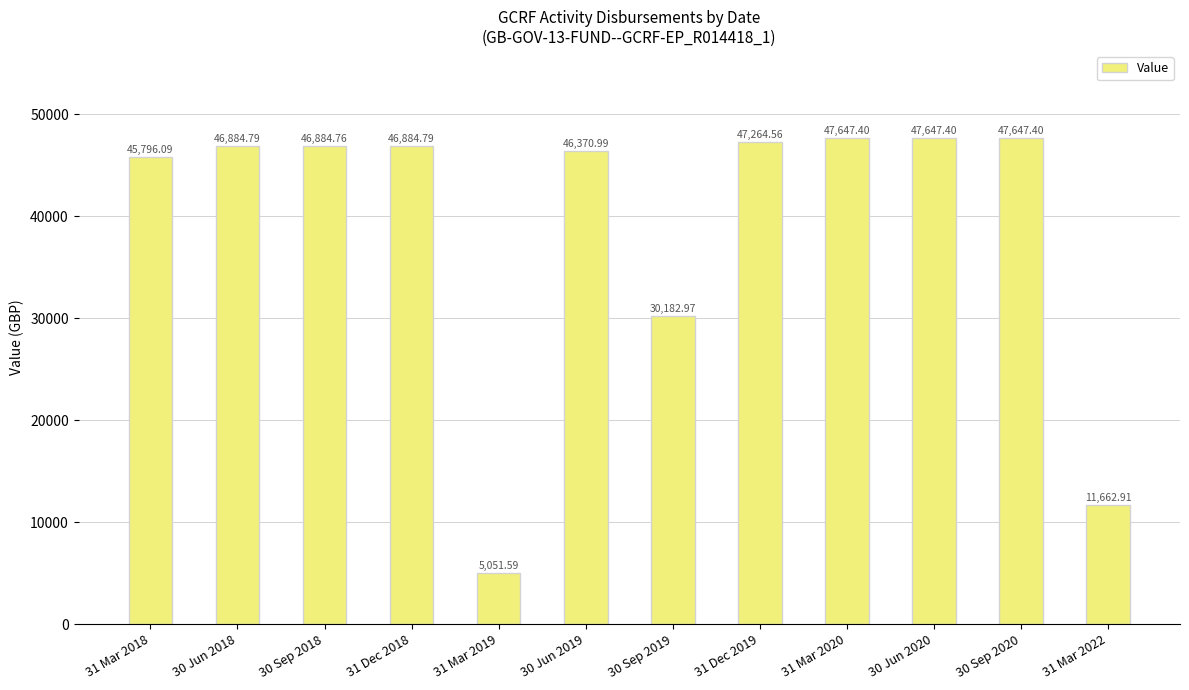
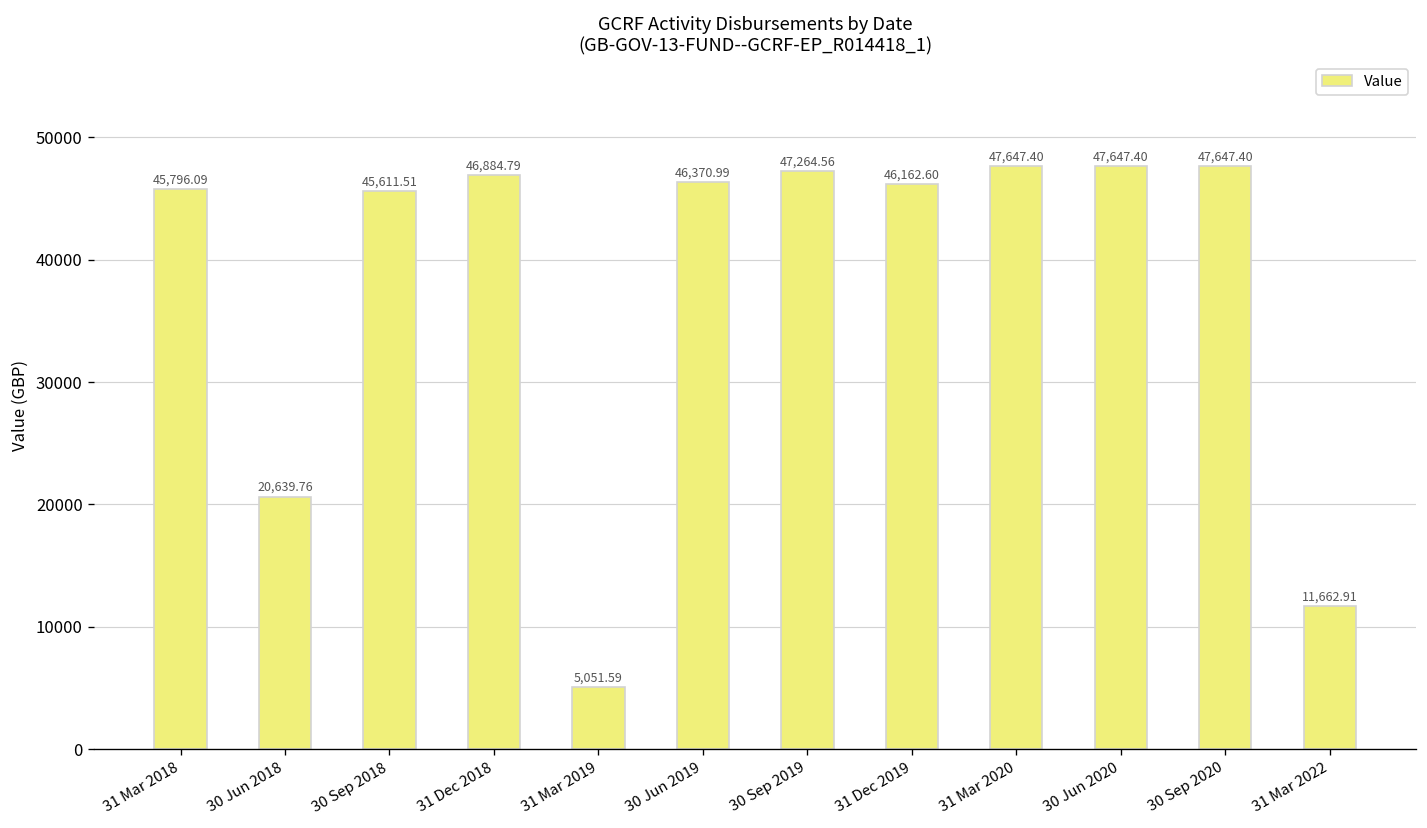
30 Jun 2018: 46,884.79 -> 20,639.76
30 Sep 2018: 46,884.76 -> 45,611.51
30 Sep 2019: 30,182.97 -> 47,264.56
31 Dec 2019: 47,264.56 -> 46,162.60
